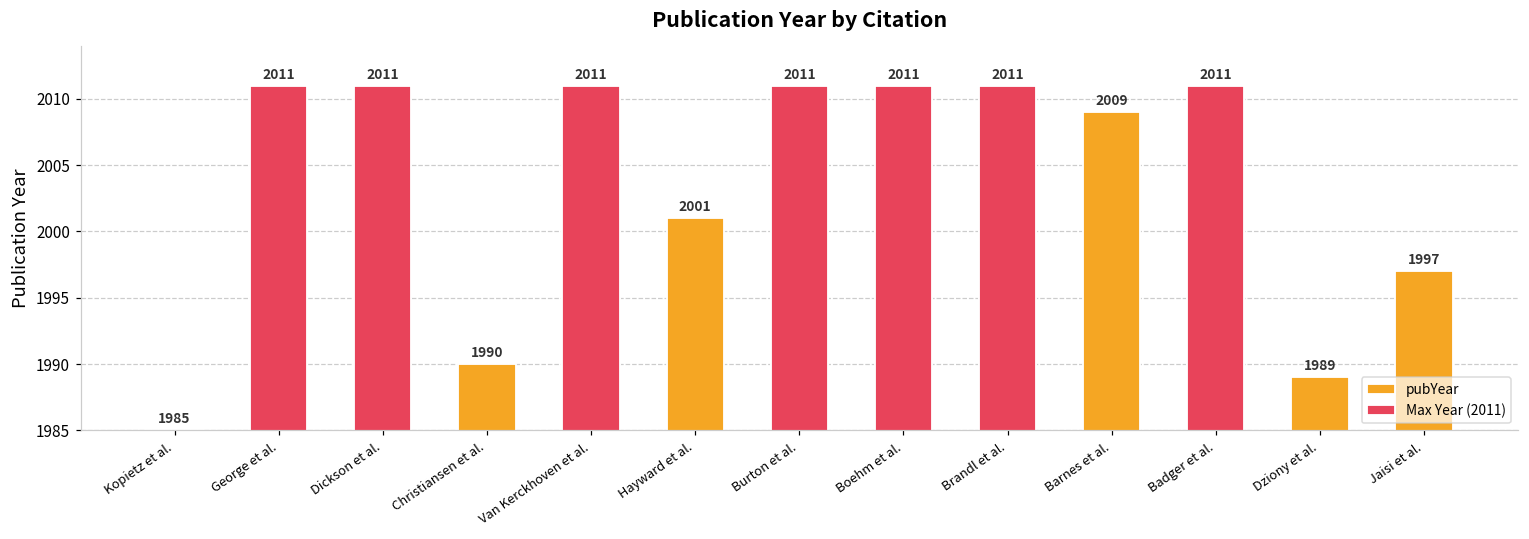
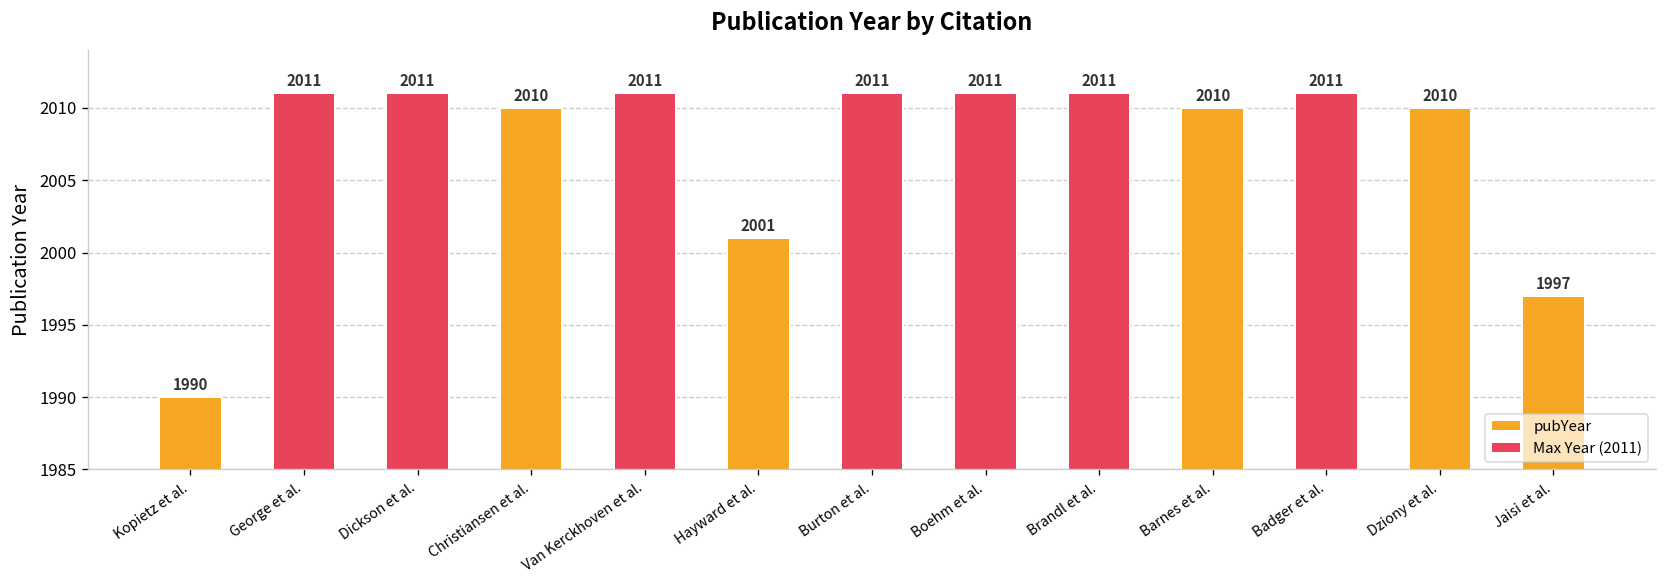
pubYear, Kopietz et al.: 1985 -> 1990
pubYear, Christiansen et al.: 1990 -> 2010
pubYear, Barnes et al.: 2009 -> 2010
pubYear, Dziony et al.: 1989 -> 2010
